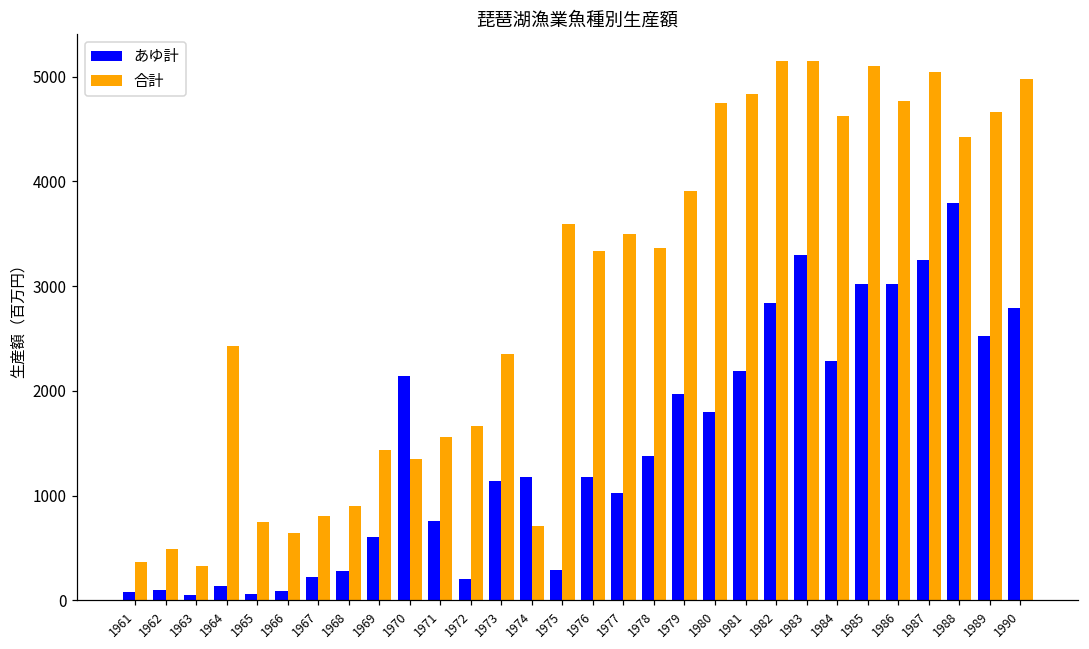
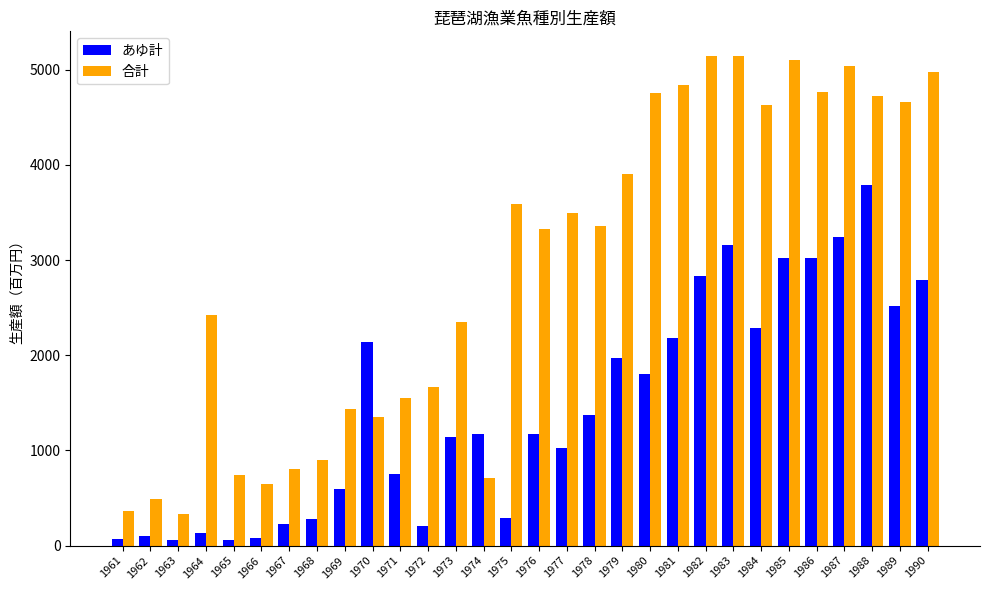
あゆ計, 1983: 3300 -> 3200
合計, 1988: 4400 -> 4700
